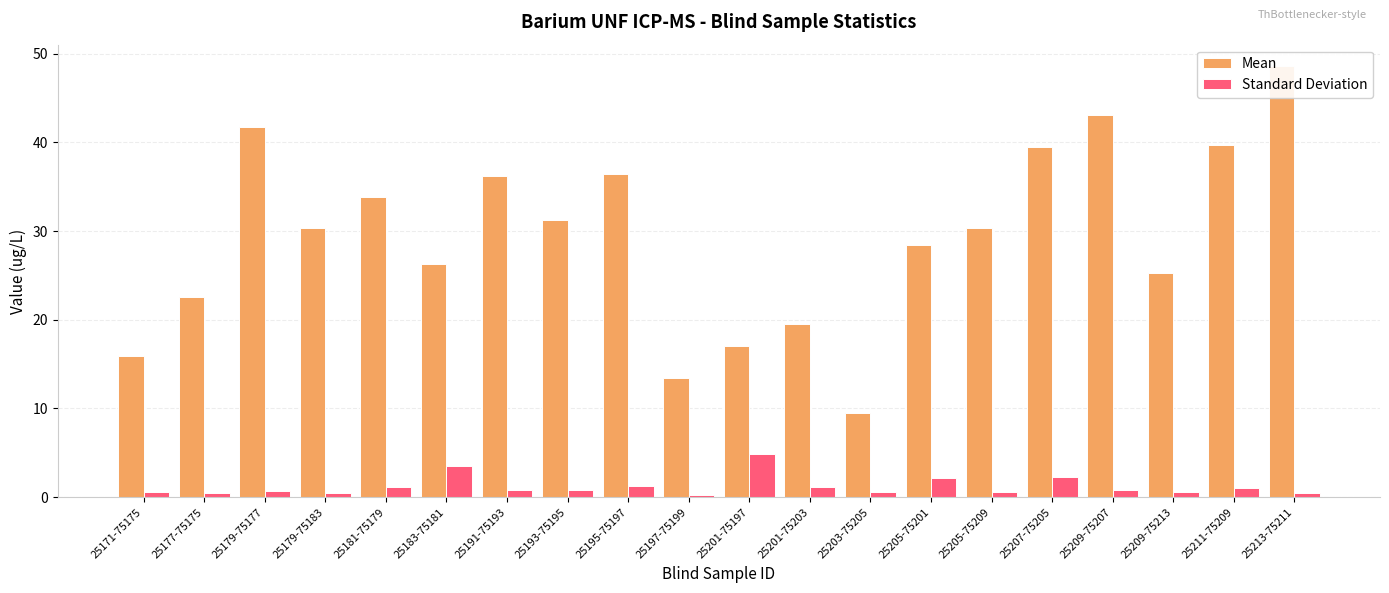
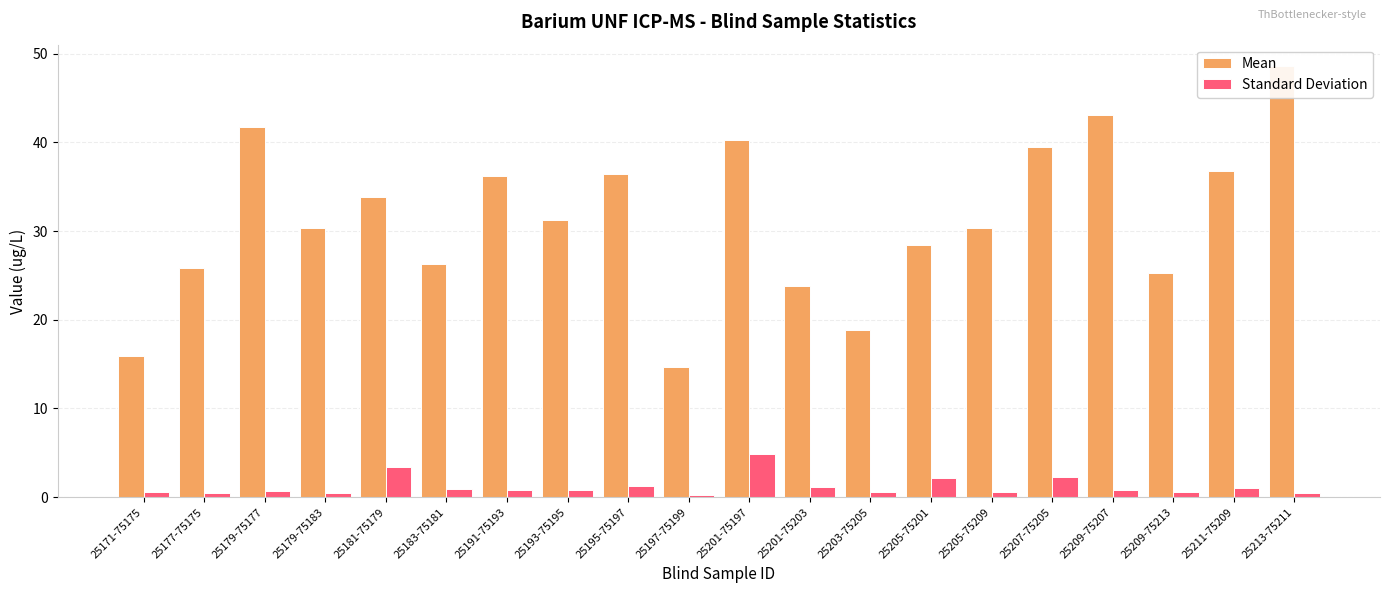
Mean, 25177-75175: 23 -> 26
Standard Deviation, 25181-75179: 1 -> 3
Standard Deviation, 25183-75181: 4 -> 1
Mean, 25197-75199: 13 -> 15
Mean, 25201-75197: 17 -> 40
Mean, 25201-75203: 20 -> 24
Mean, 25203-75205: 10 -> 19
Mean, 25211-75209: 40 -> 37
